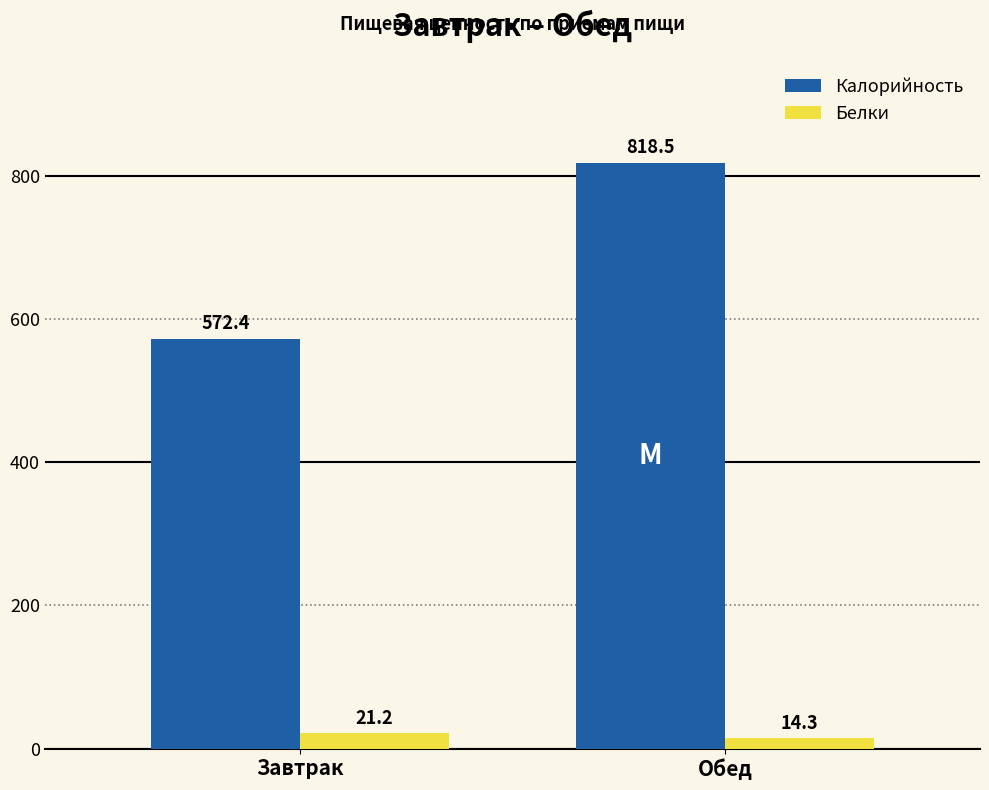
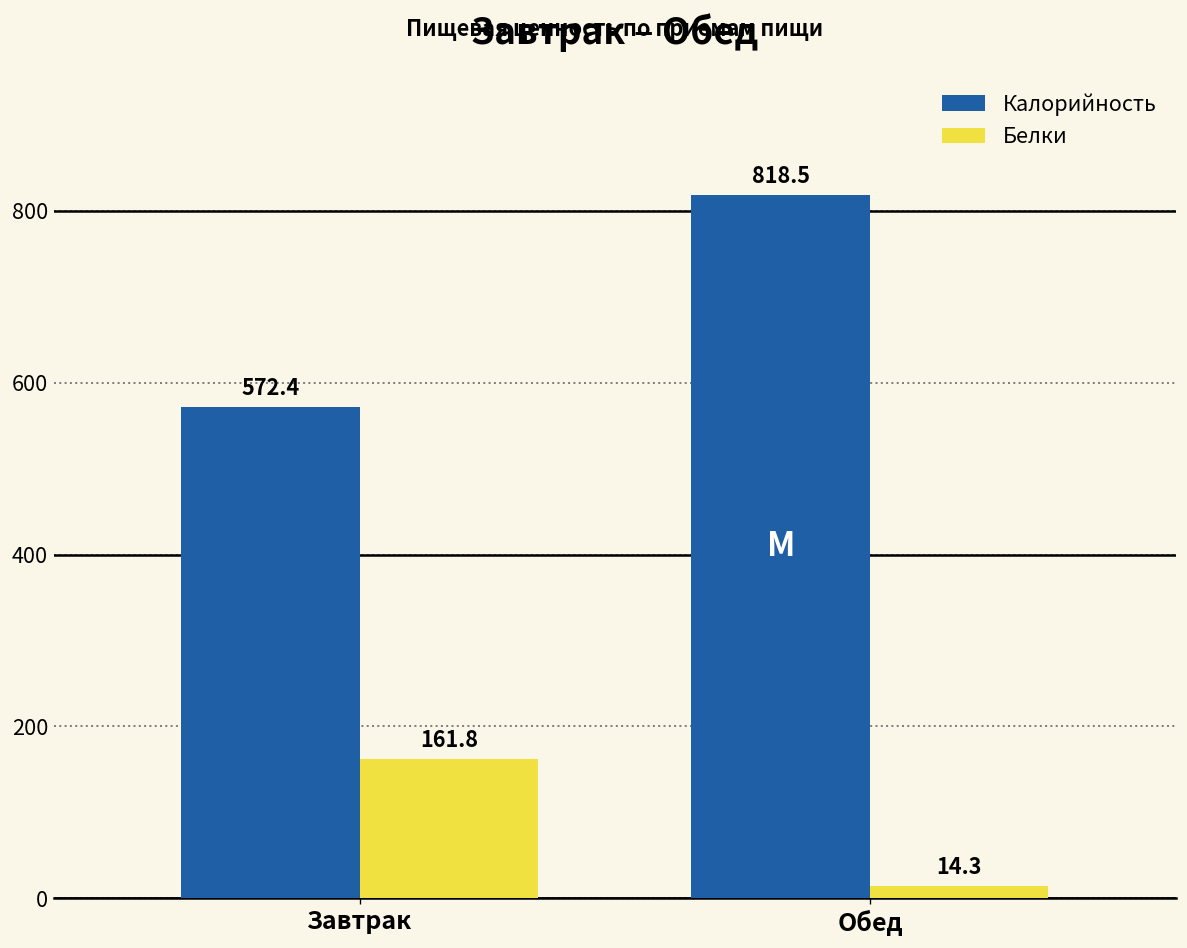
Белки, Завтрак: 21.2 -> 161.8
